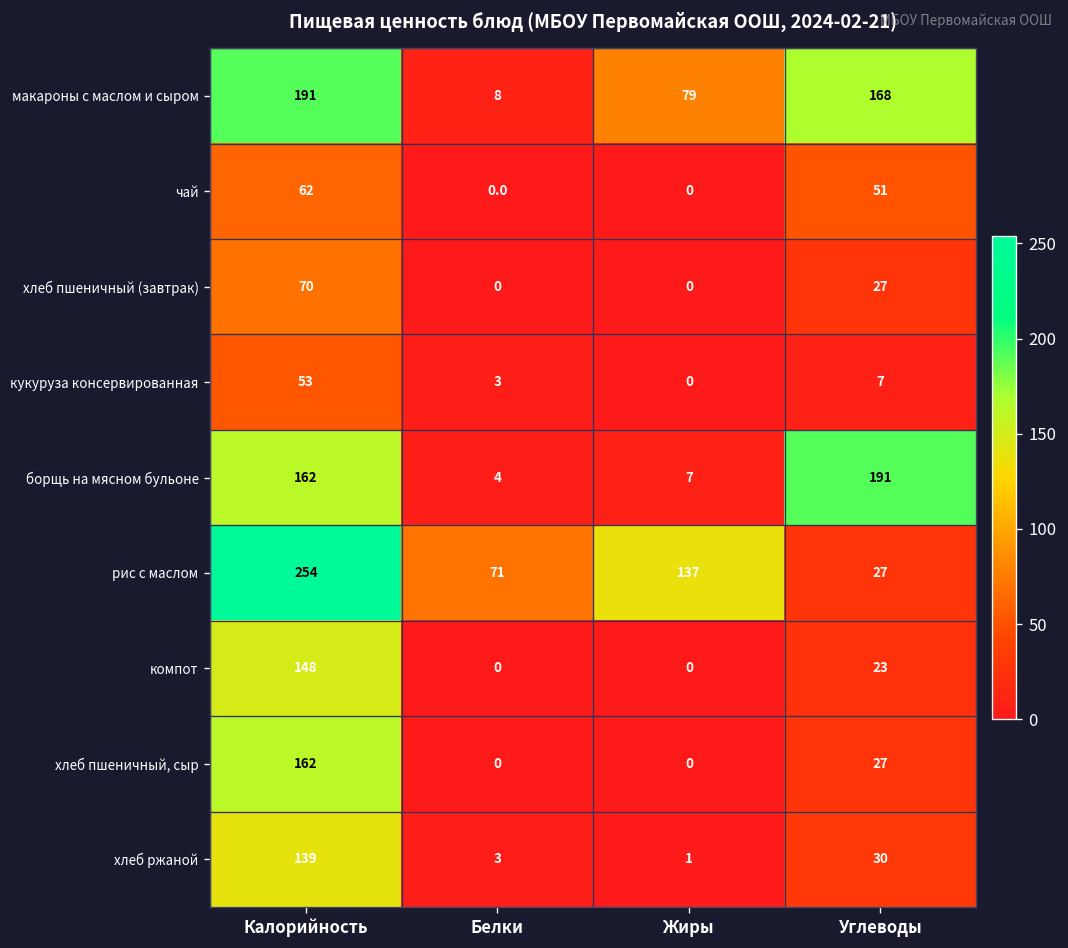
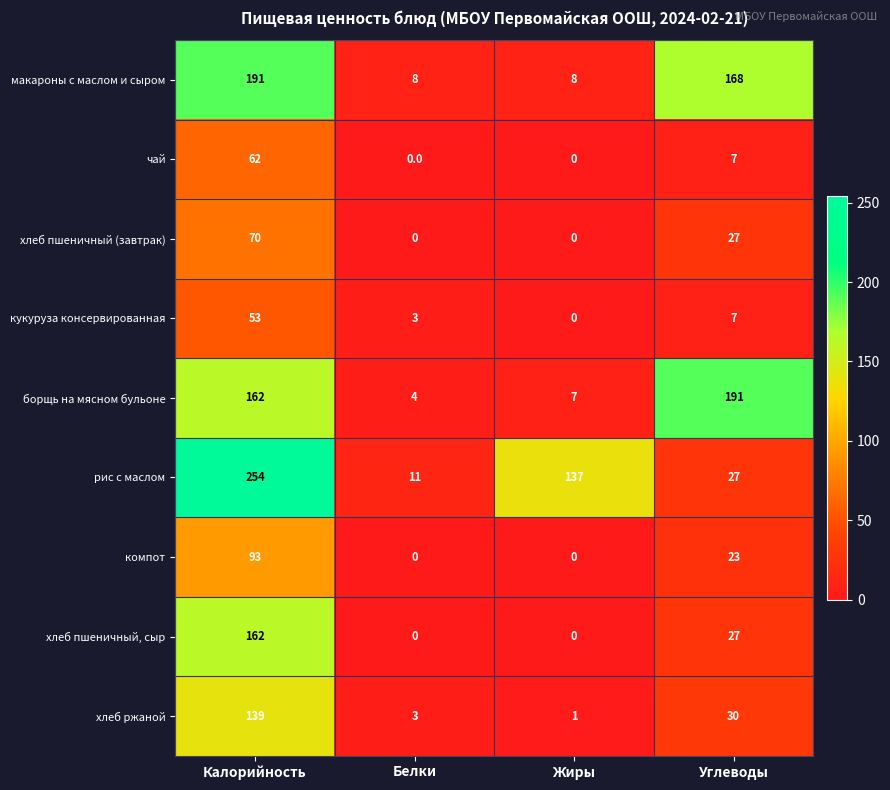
макароны с маслом и сыром, Жиры: 79 -> 8
чай, Углеводы: 51 -> 7
рис с маслом, Белки: 71 -> 11
компот, Калорийность: 148 -> 93
